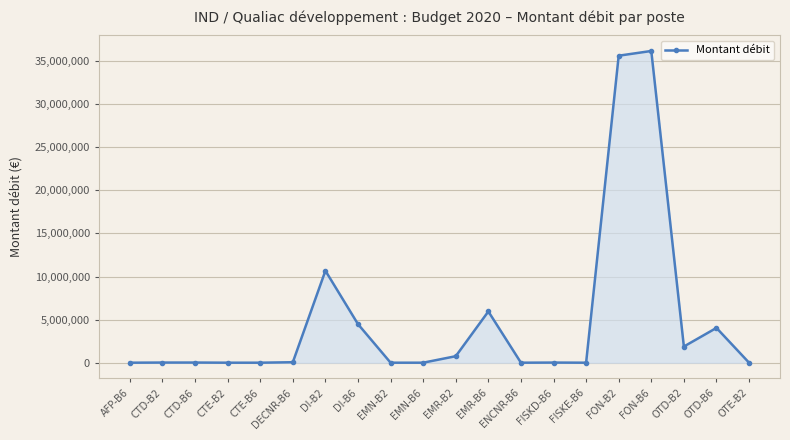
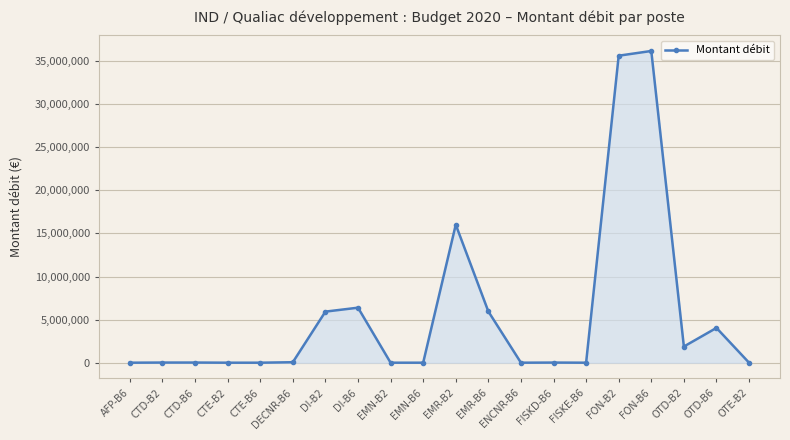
DI-B2: 11,000,000 -> 6,000,000
DI-B6: 4,000,000 -> 6,000,000
EMR-B2: 1,000,000 -> 16,000,000
